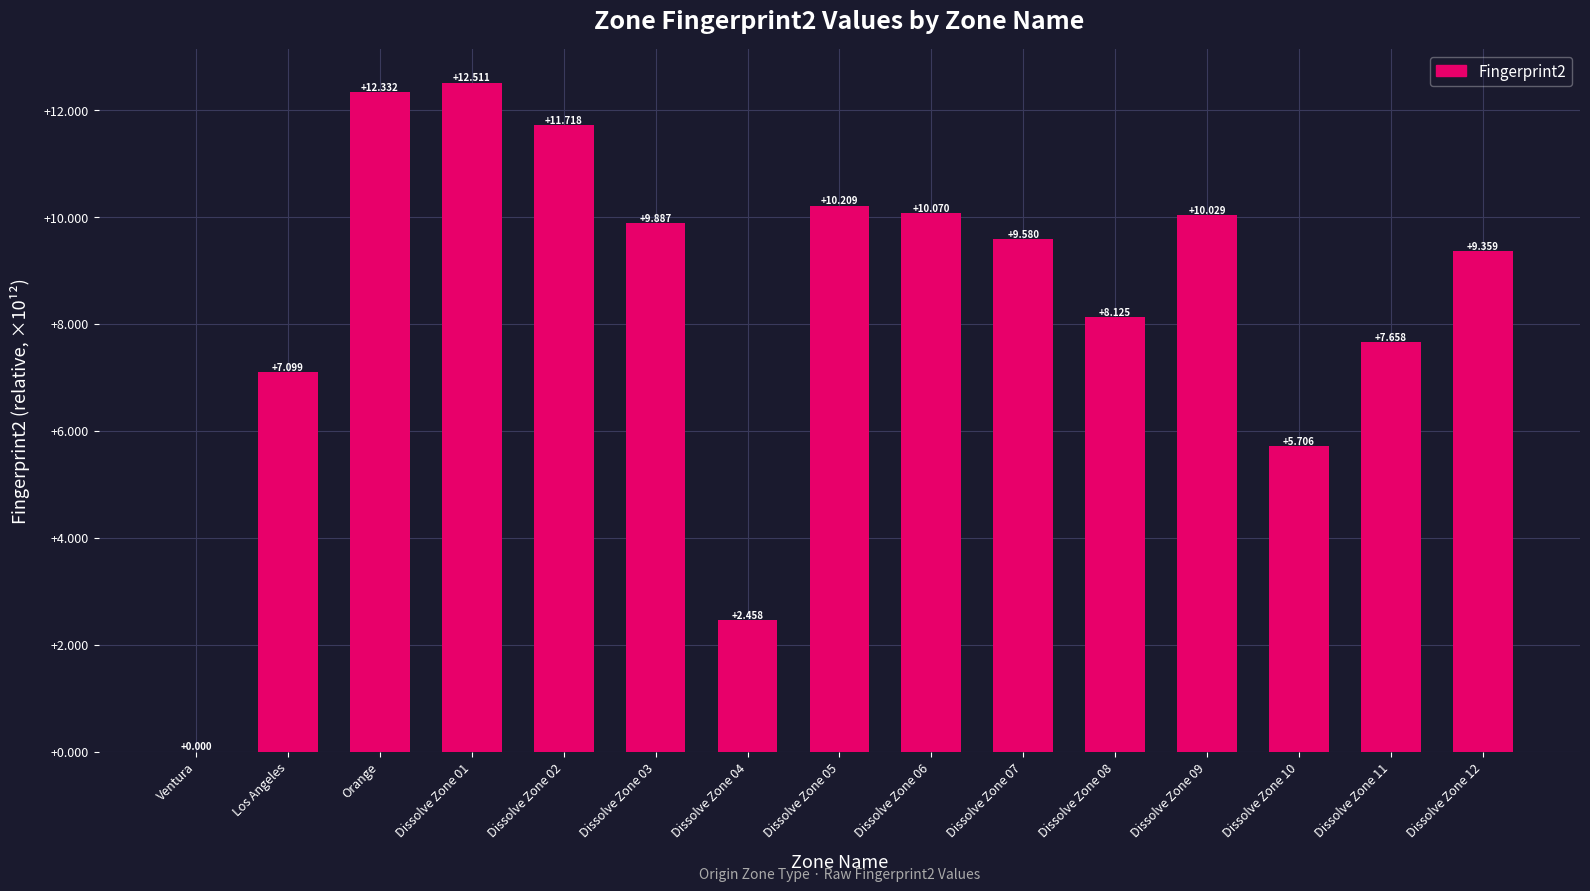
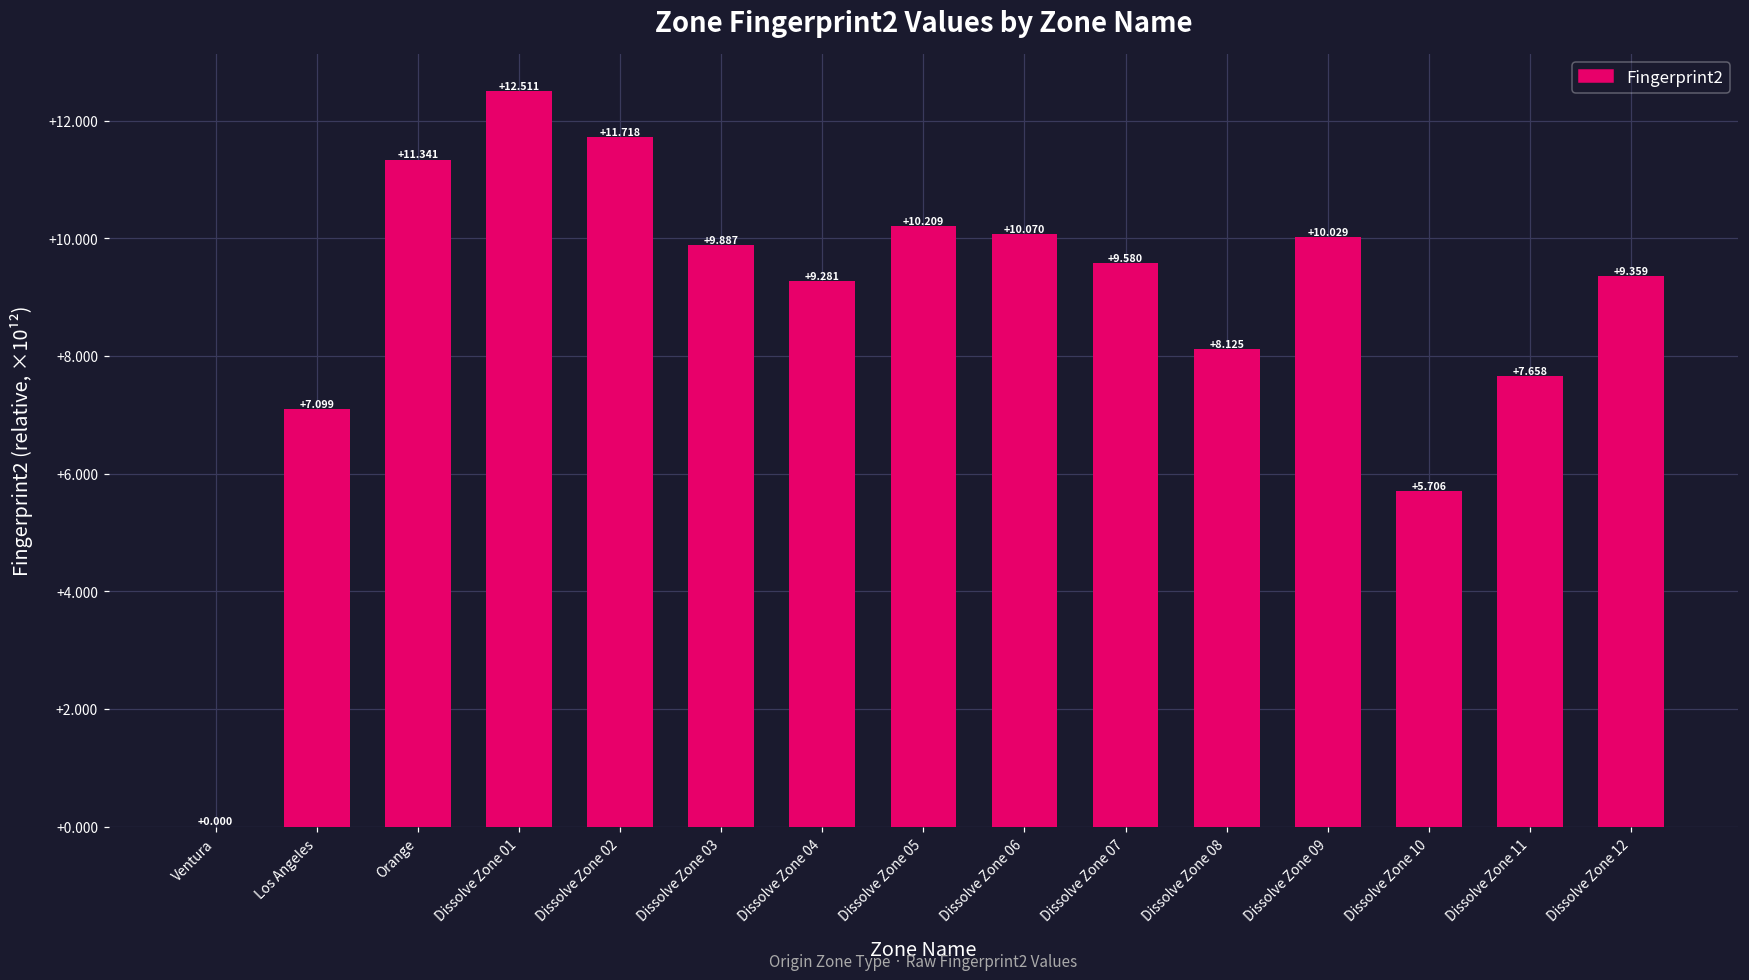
Orange: +12.332 -> +11.341
Dissolve Zone 04: +2.458 -> +9.281
